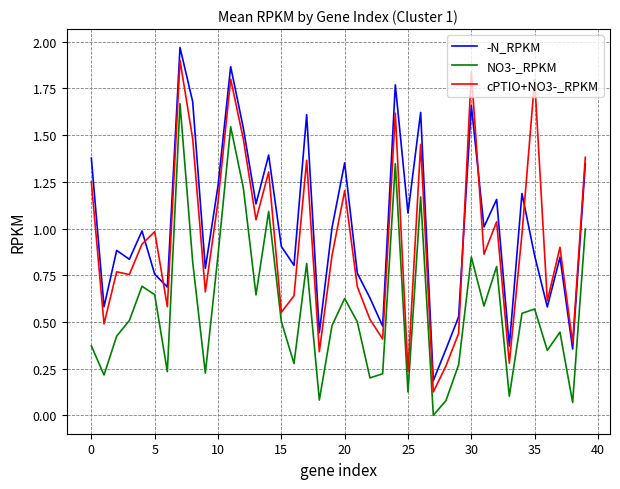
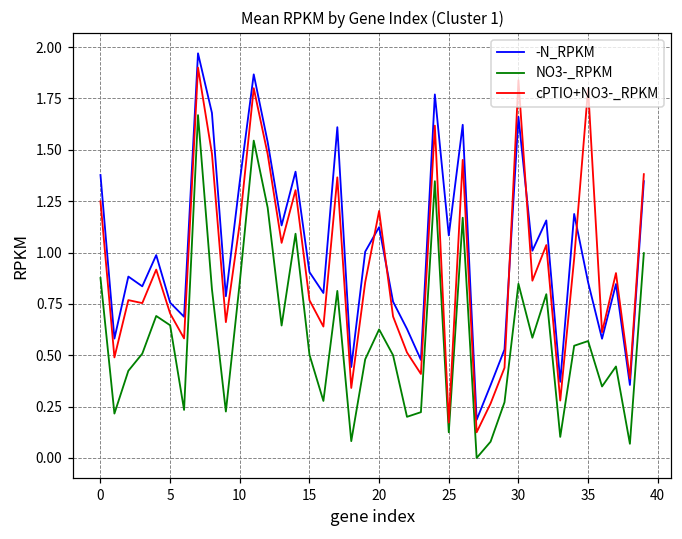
NO3-_RPKM, 0: 0.37 -> 0.88
cPTIO+NO3-_RPKM, 5: 0.98 -> 0.70
-N_RPKM, 10: 1.23 -> 1.35
cPTIO+NO3-_RPKM, 15: 0.55 -> 0.77
-N_RPKM, 20: 1.35 -> 1.12
cPTIO+NO3-_RPKM, 25: 0.24 -> 0.17
